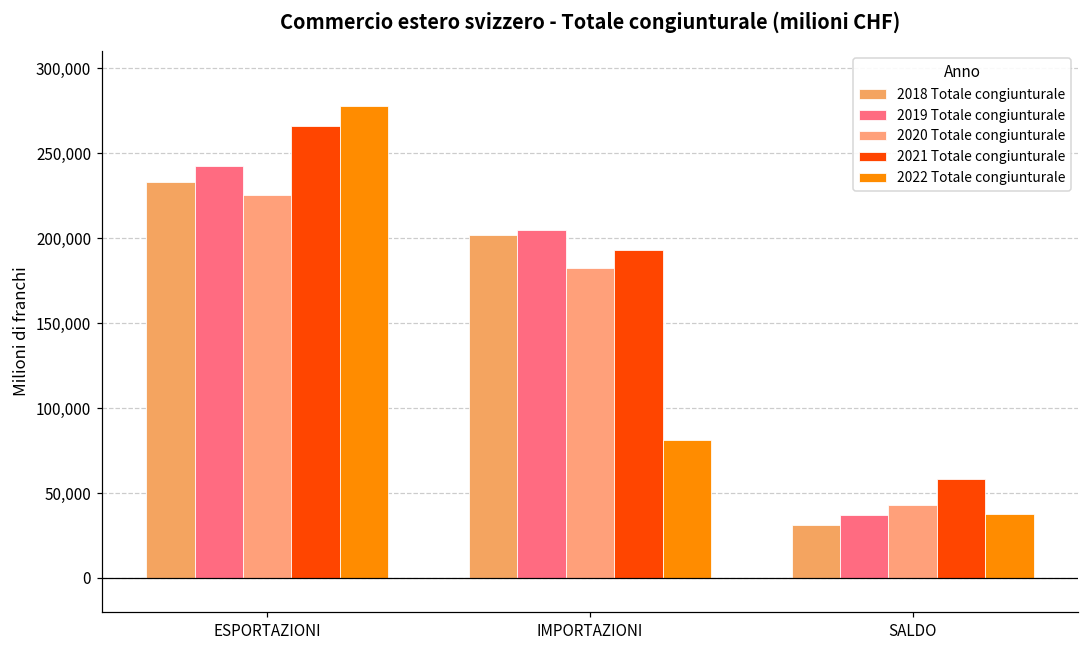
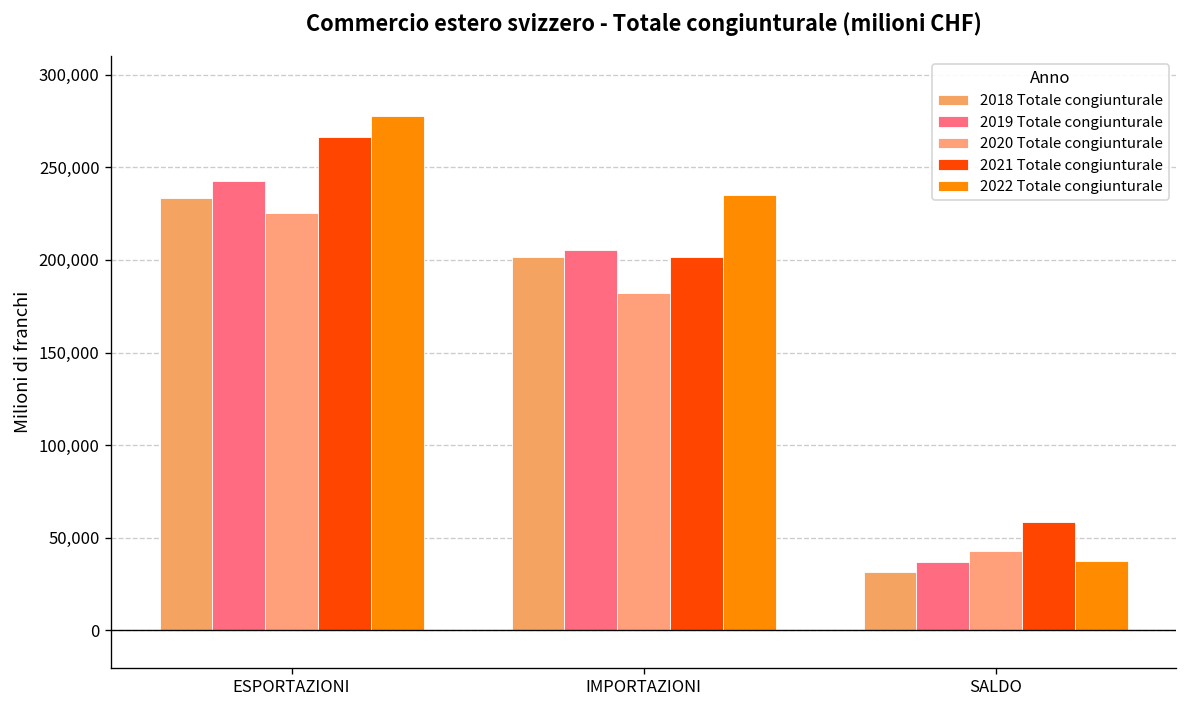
2021 Totale congiunturale, IMPORTAZIONI: 193,000 -> 201,000
2022 Totale congiunturale, IMPORTAZIONI: 81,000 -> 235,000
